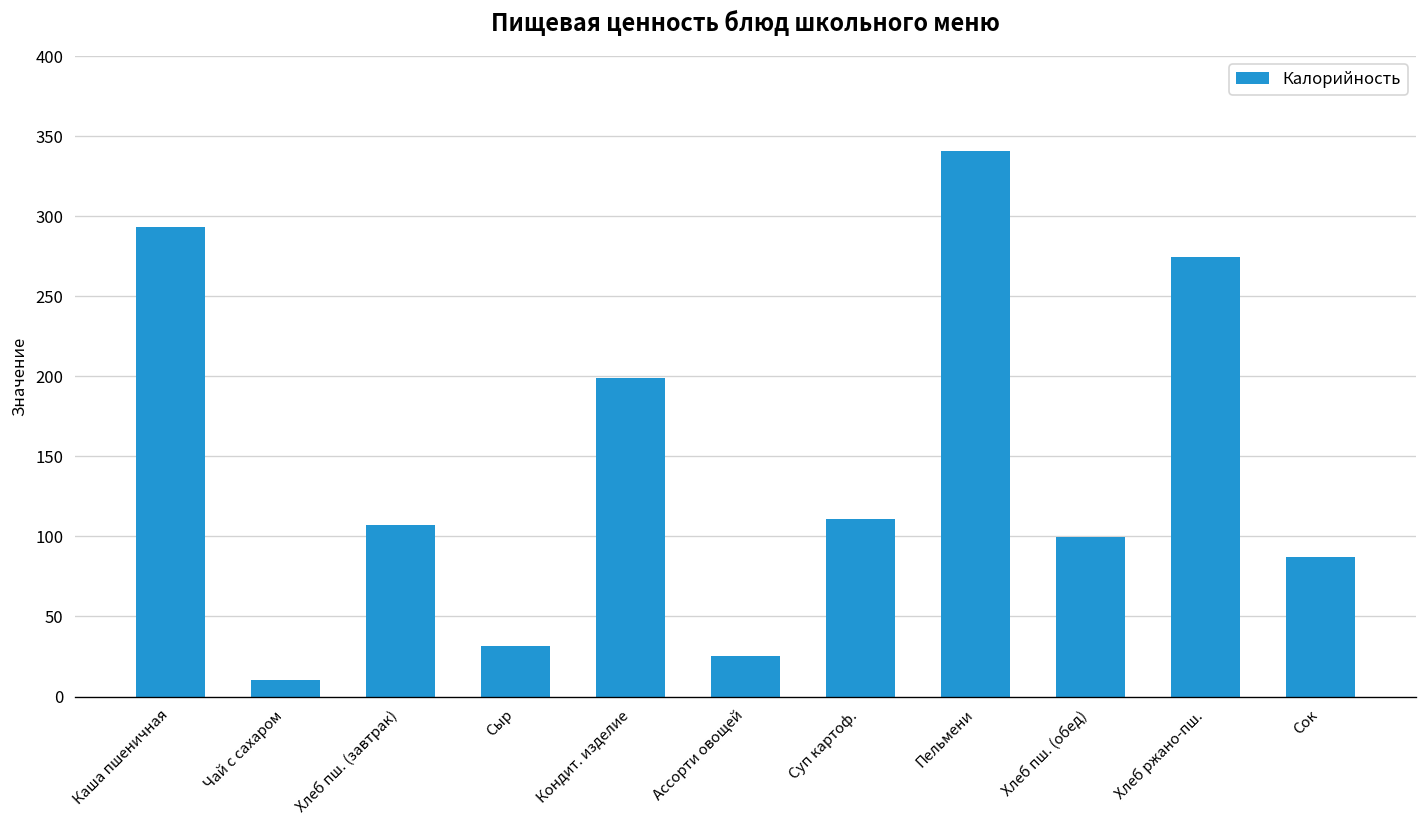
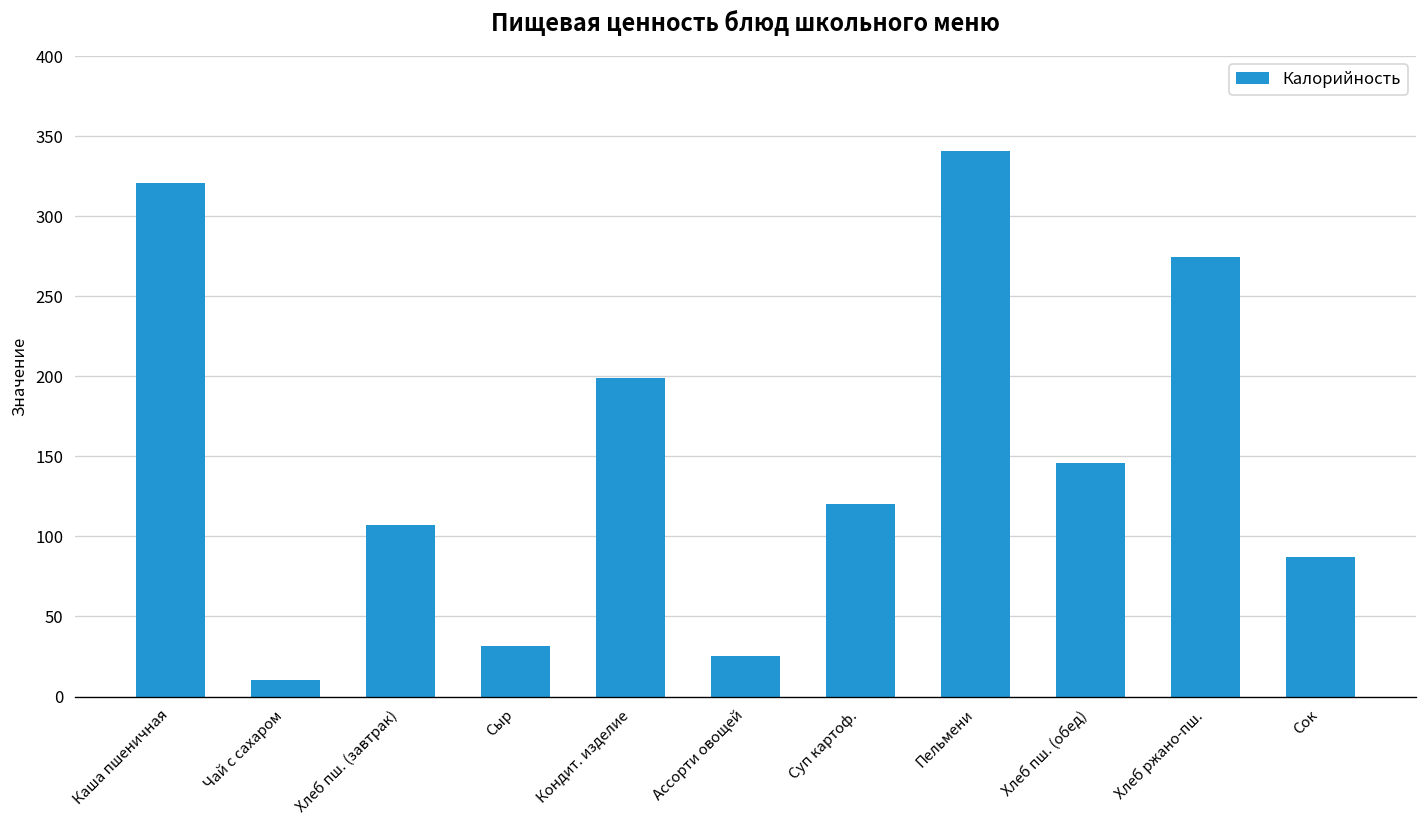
Каша пшеничная: 294 -> 321
Суп картоф.: 111 -> 120
Хлеб пш. (обед): 100 -> 146
